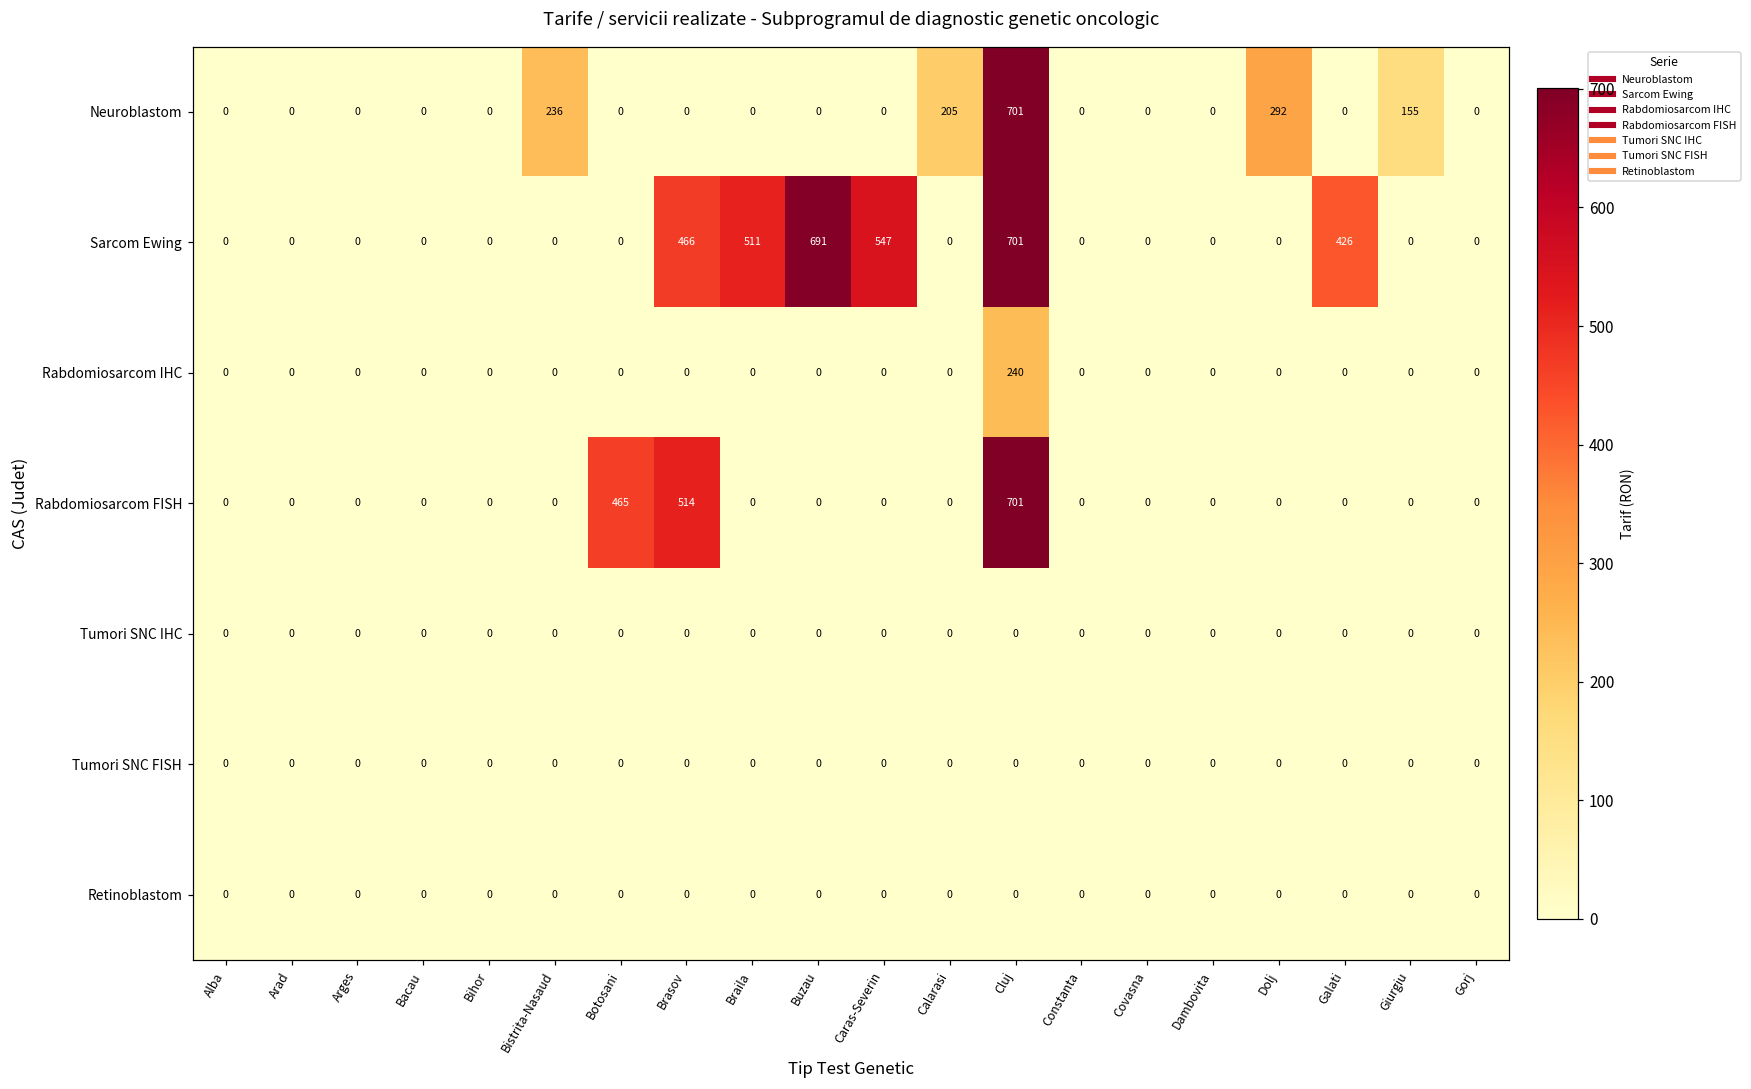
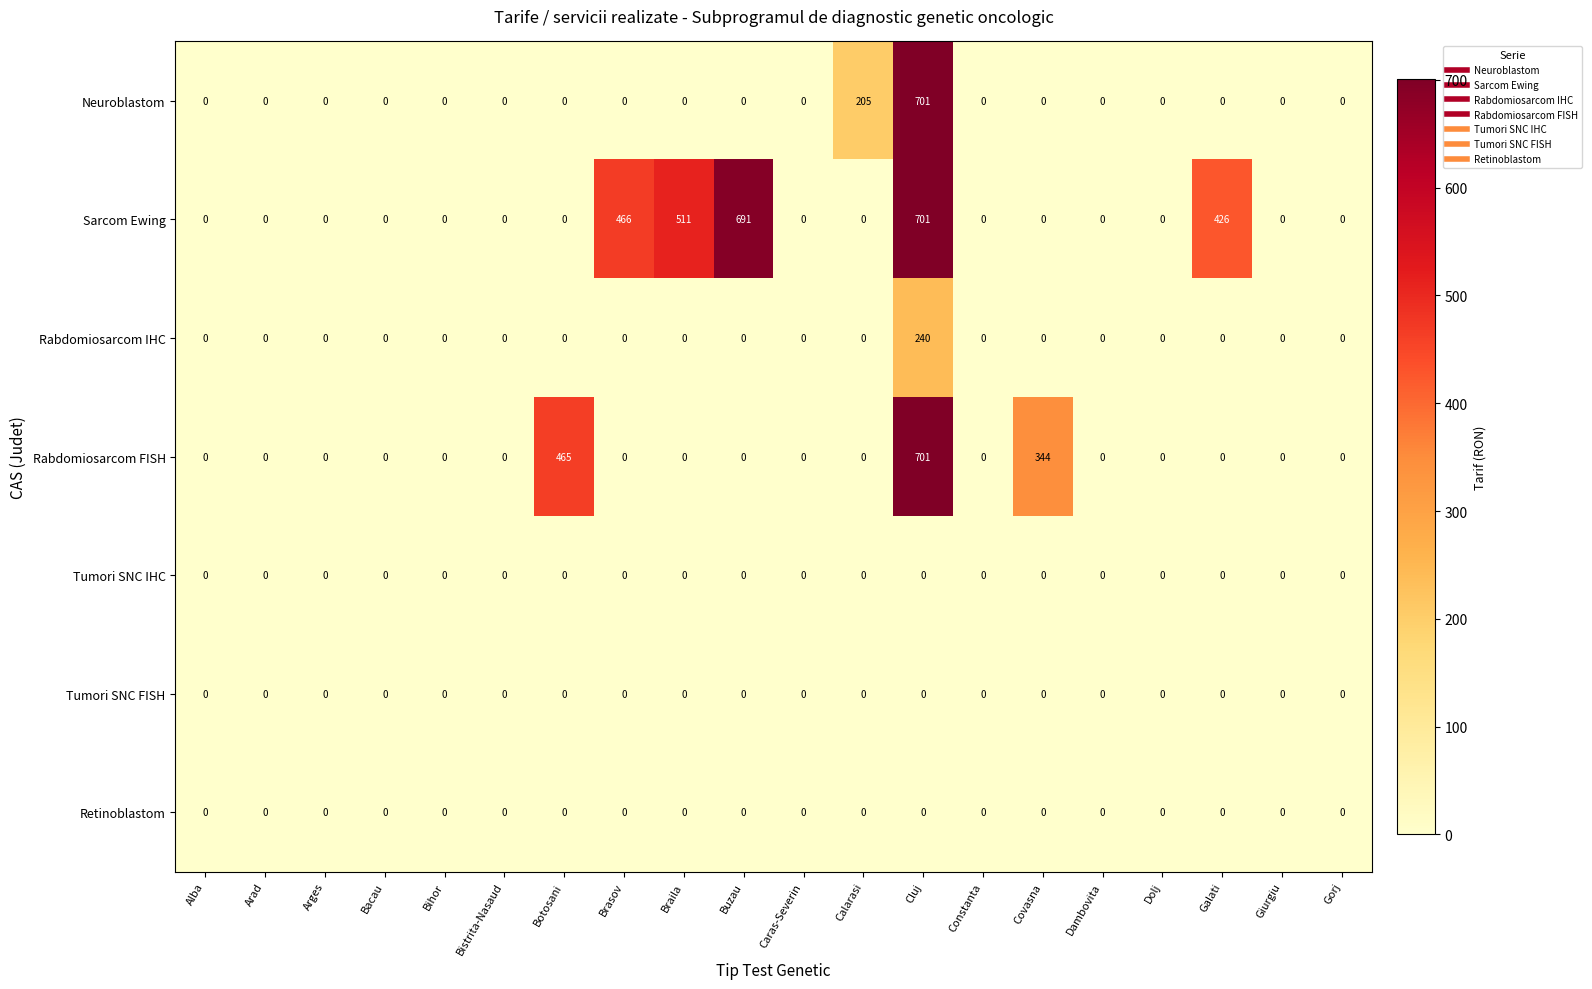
Neuroblastom, Bistrita-Nasaud: 236 -> 0
Neuroblastom, Dolj: 292 -> 0
Neuroblastom, Giurgiu: 155 -> 0
Sarcom Ewing, Caras-Severin: 547 -> 0
Rabdomiosarcom FISH, Brasov: 514 -> 0
Rabdomiosarcom FISH, Covasna: 0 -> 344
